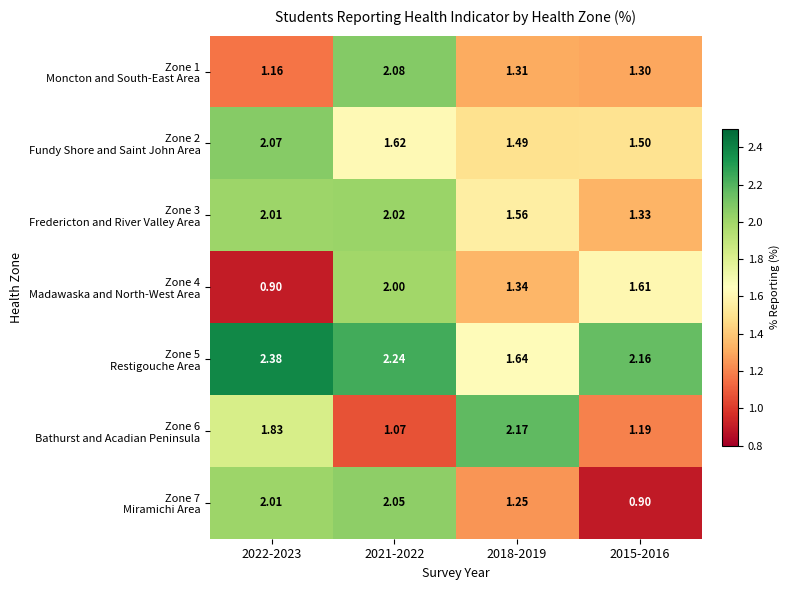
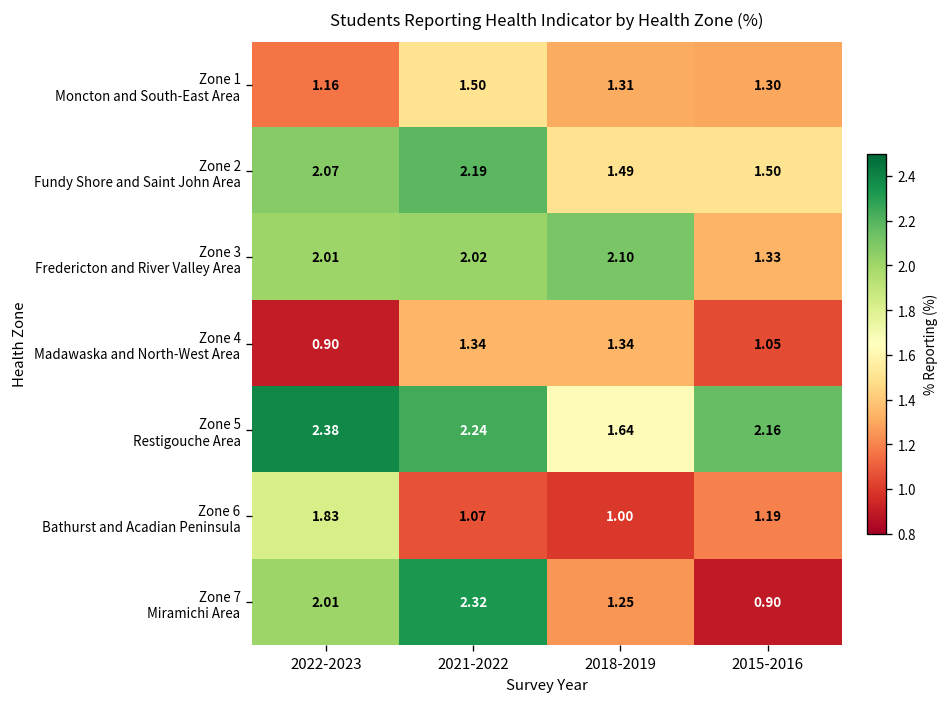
Zone 1 Moncton and South-East Area, 2021-2022: 2.08 -> 1.50
Zone 2 Fundy Shore and Saint John Area, 2021-2022: 1.62 -> 2.19
Zone 3 Fredericton and River Valley Area, 2018-2019: 1.56 -> 2.10
Zone 4 Madawaska and North-West Area, 2021-2022: 2.00 -> 1.34
Zone 4 Madawaska and North-West Area, 2015-2016: 1.61 -> 1.05
Zone 6 Bathurst and Acadian Peninsula, 2018-2019: 2.17 -> 1.00
Zone 7 Miramichi Area, 2021-2022: 2.05 -> 2.32
